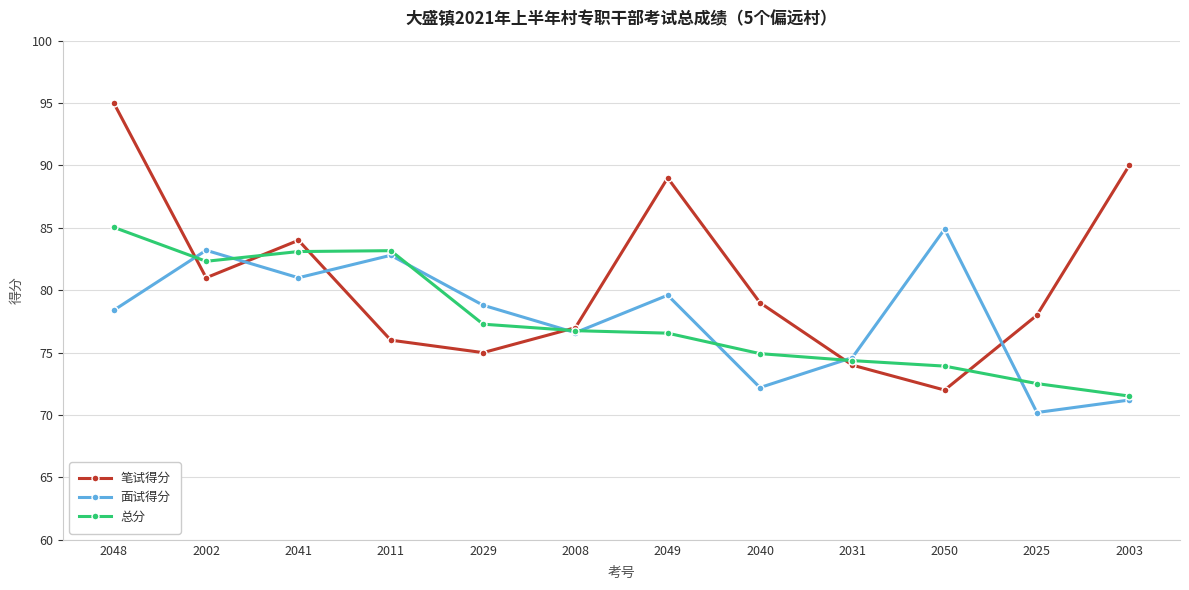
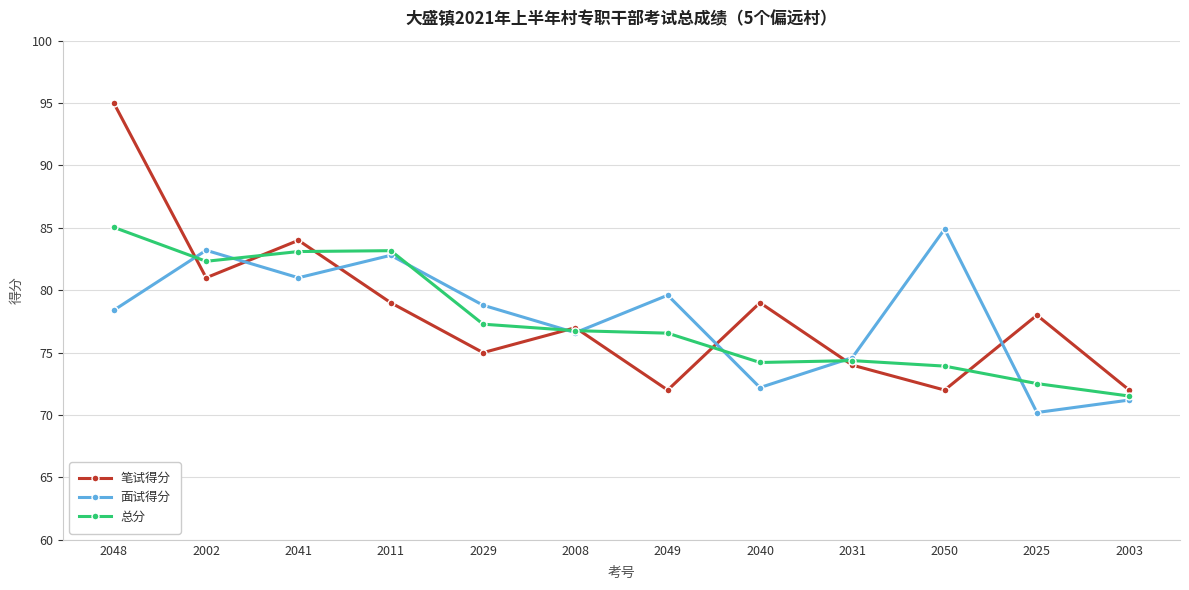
笔试得分, 2011: 76 -> 79
笔试得分, 2049: 89 -> 72
总分, 2040: 74.9 -> 74.2
笔试得分, 2003: 90 -> 72
